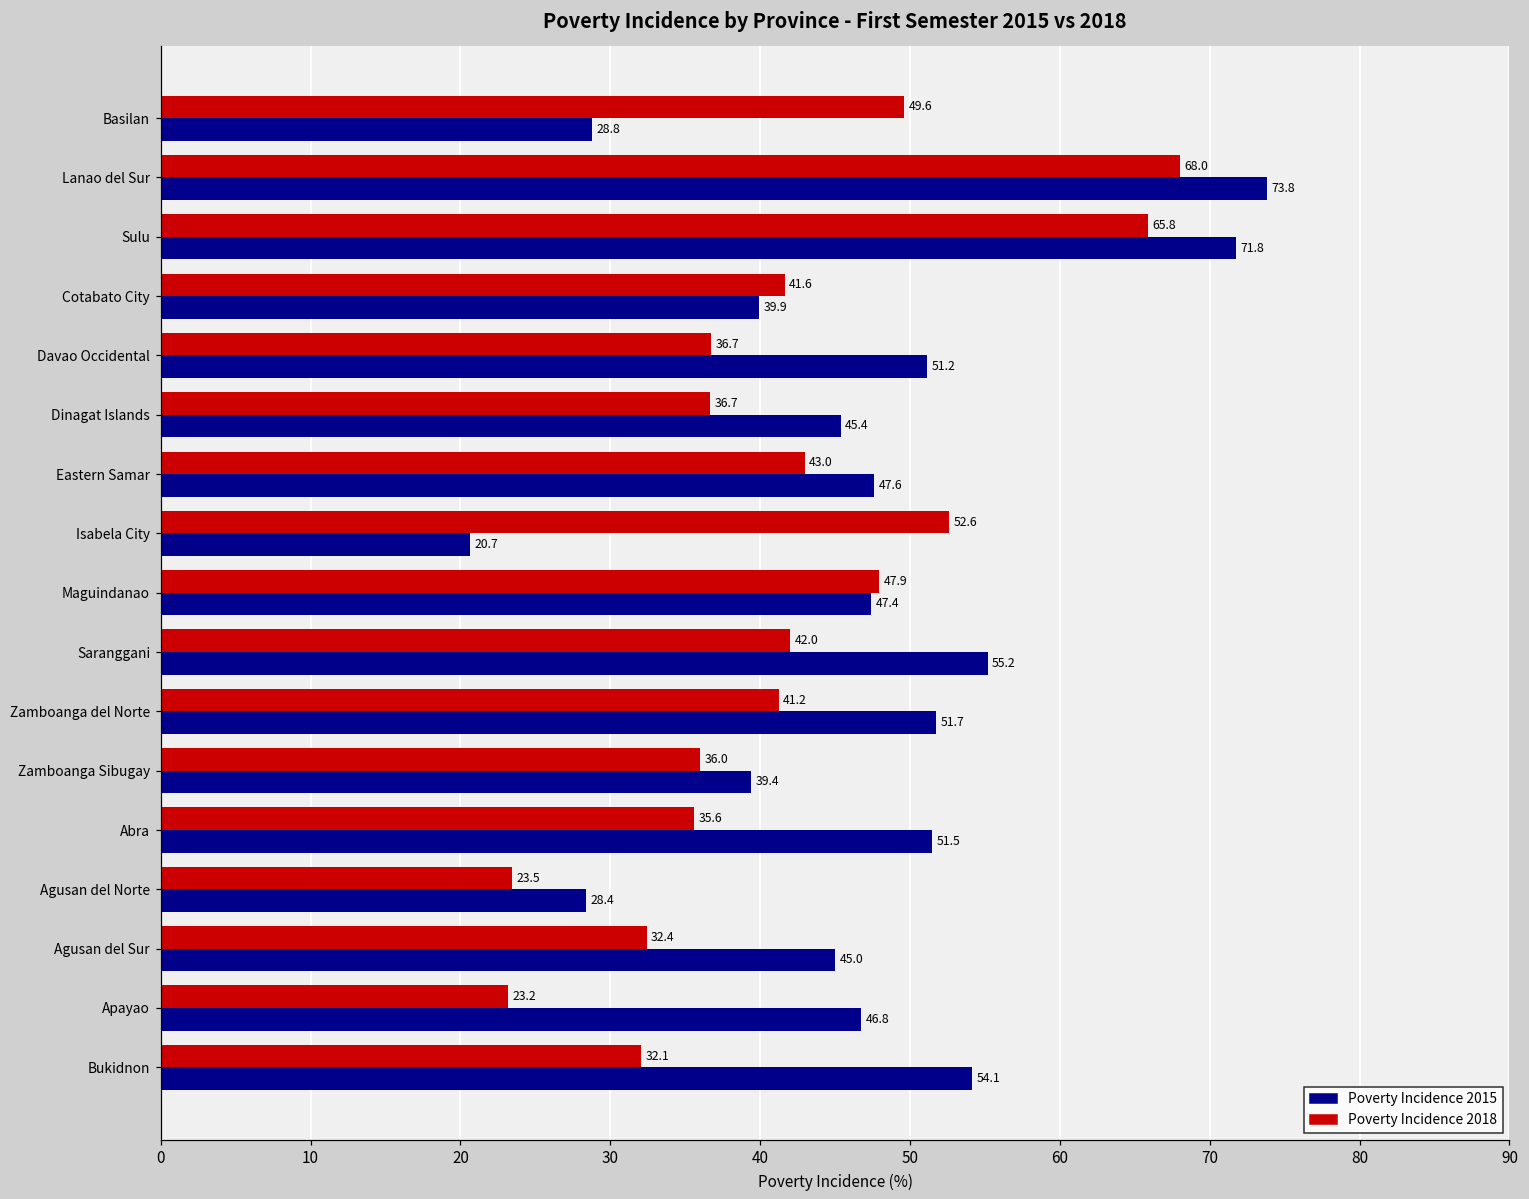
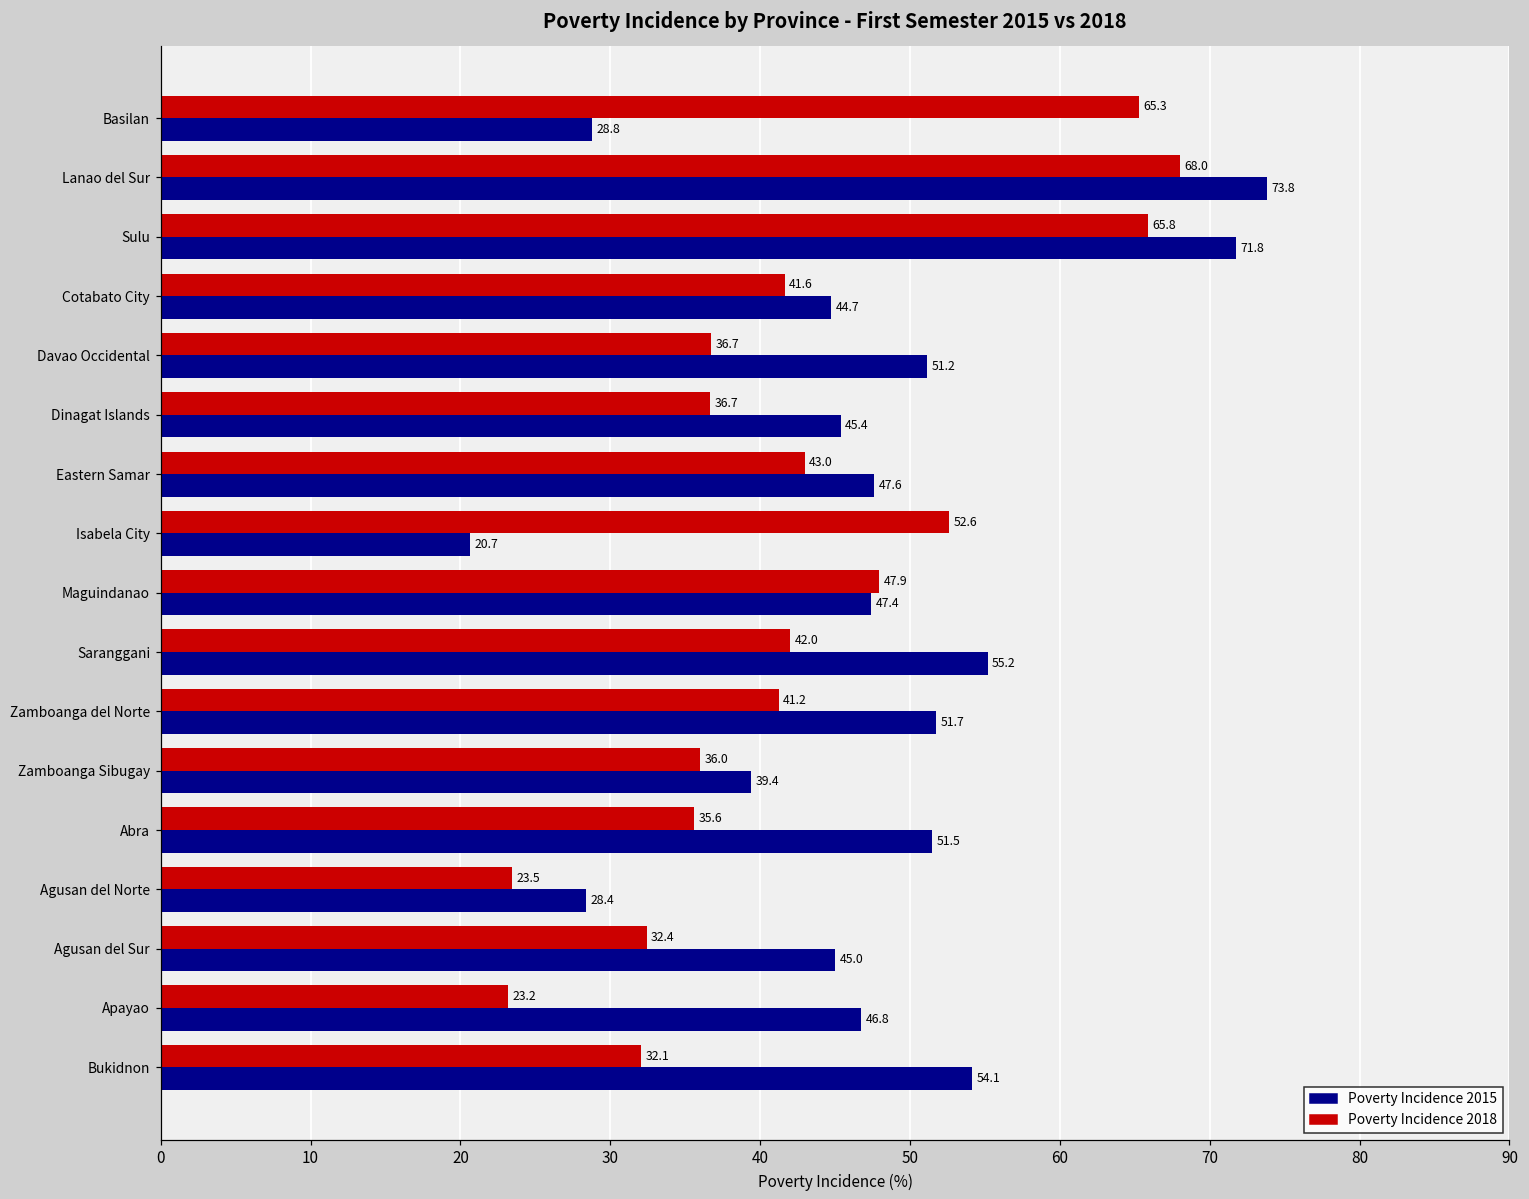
Poverty Incidence 2018, Basilan: 49.6 -> 65.3
Poverty Incidence 2015, Cotabato City: 39.9 -> 44.7
